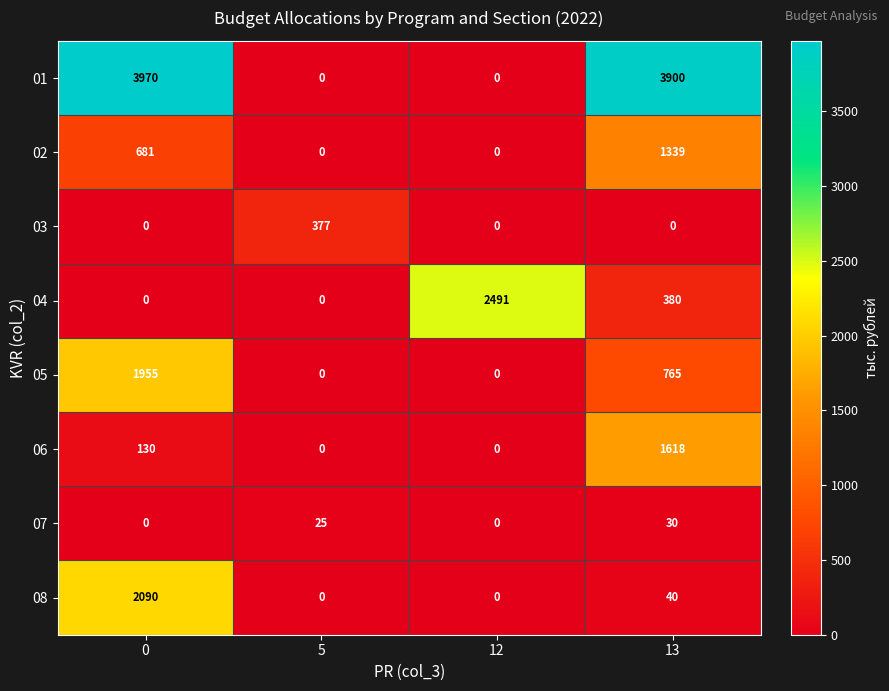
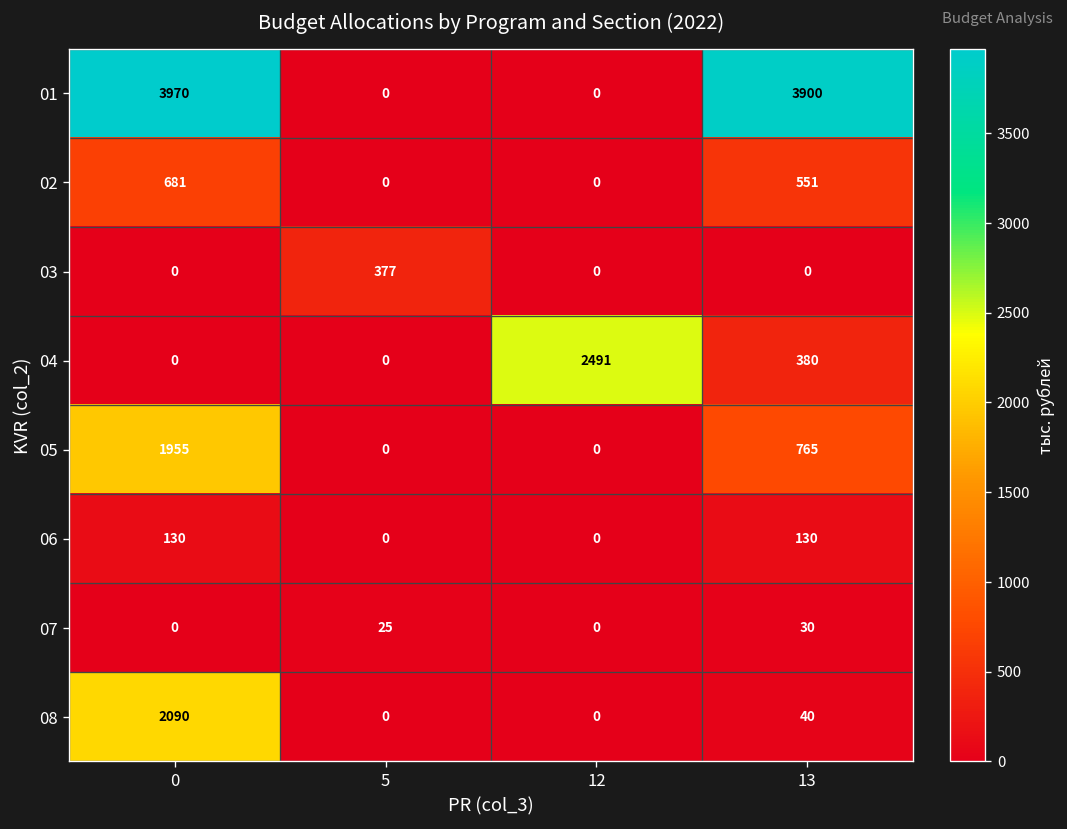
02, 13: 1339 -> 551
06, 13: 1618 -> 130
